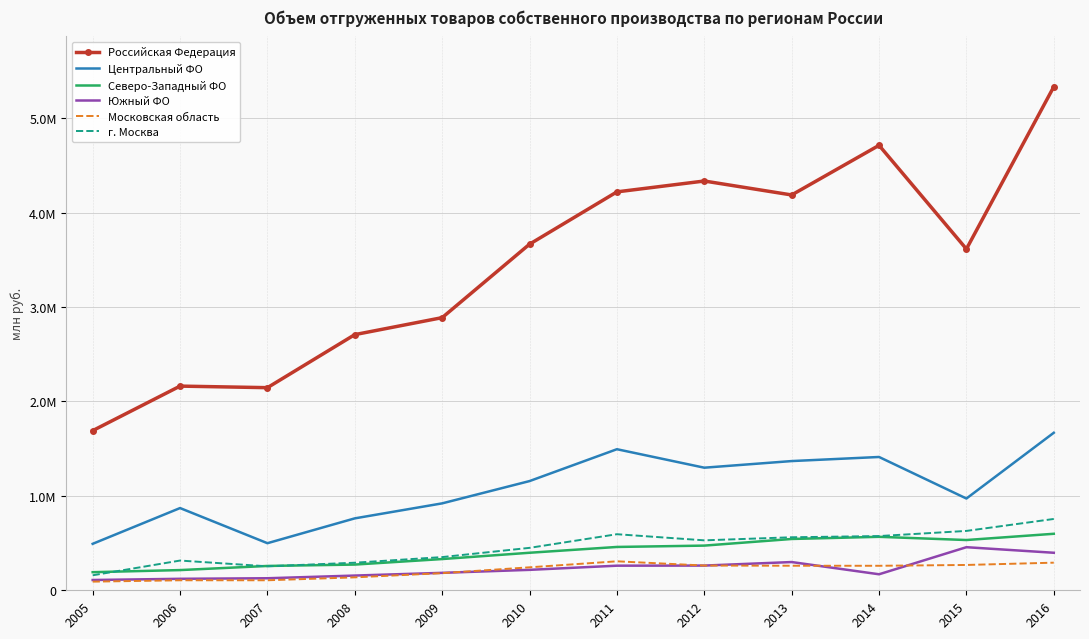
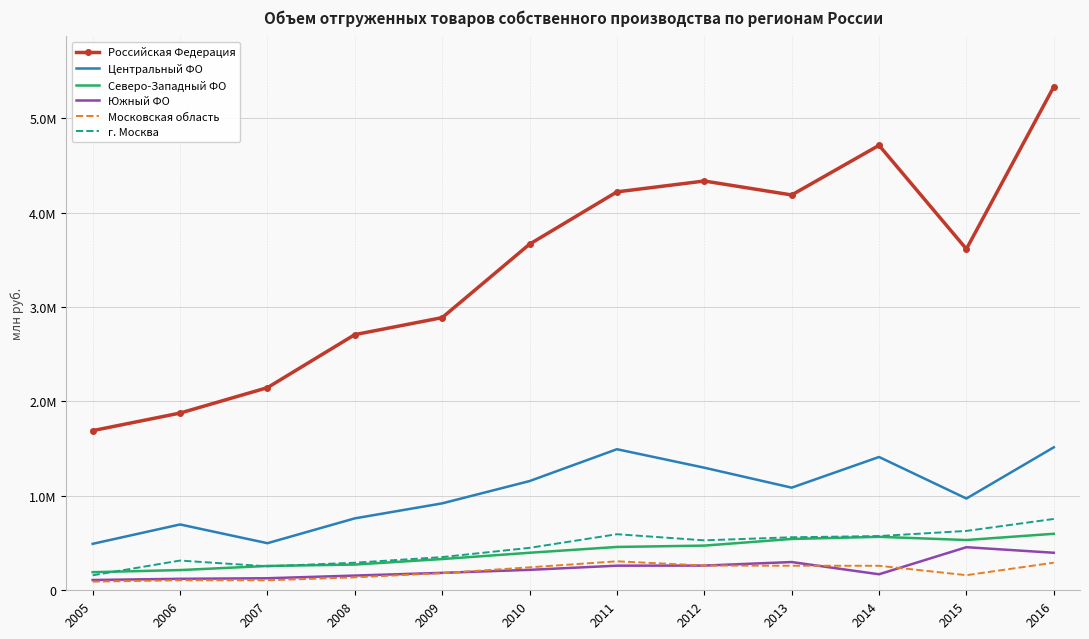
Российская Федерация, 2006: 2200000 -> 1900000
Центральный ФО, 2006: 900000 -> 700000
Центральный ФО, 2013: 1400000 -> 1100000
Московская область, 2015: 300000 -> 200000
Центральный ФО, 2016: 1700000 -> 1500000
